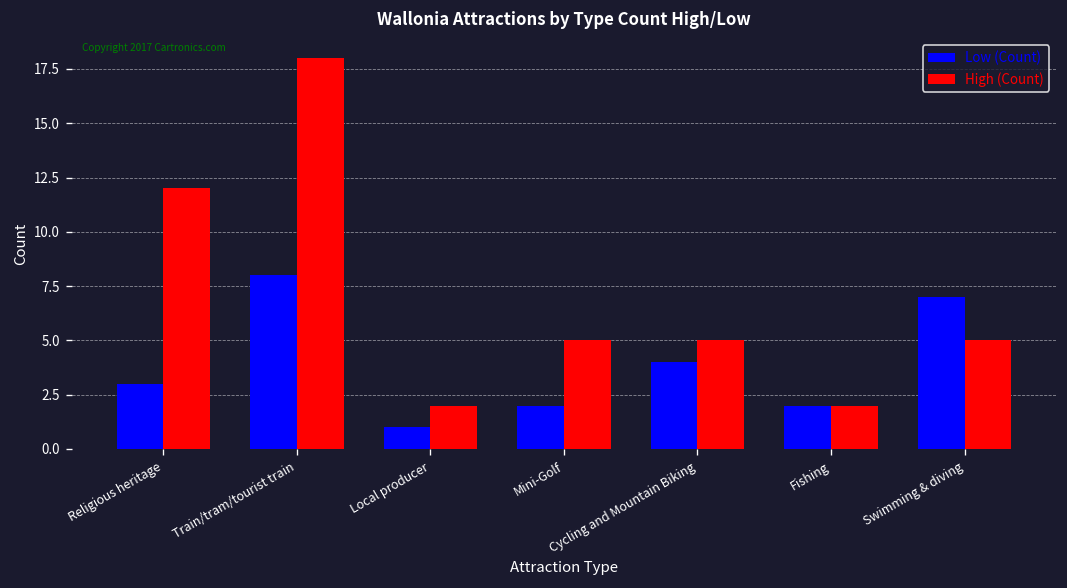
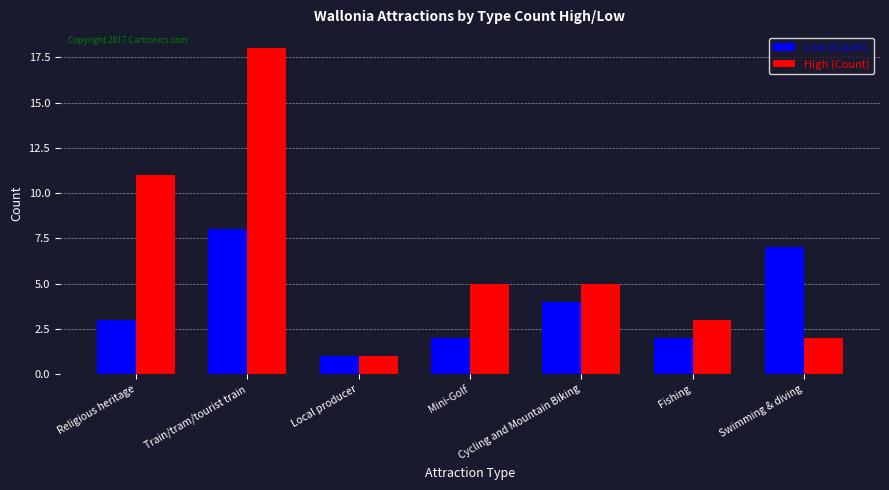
High (Count), Religious heritage: 12 -> 11
High (Count), Local producer: 2 -> 1
High (Count), Fishing: 2 -> 3
High (Count), Swimming & diving: 5 -> 2
